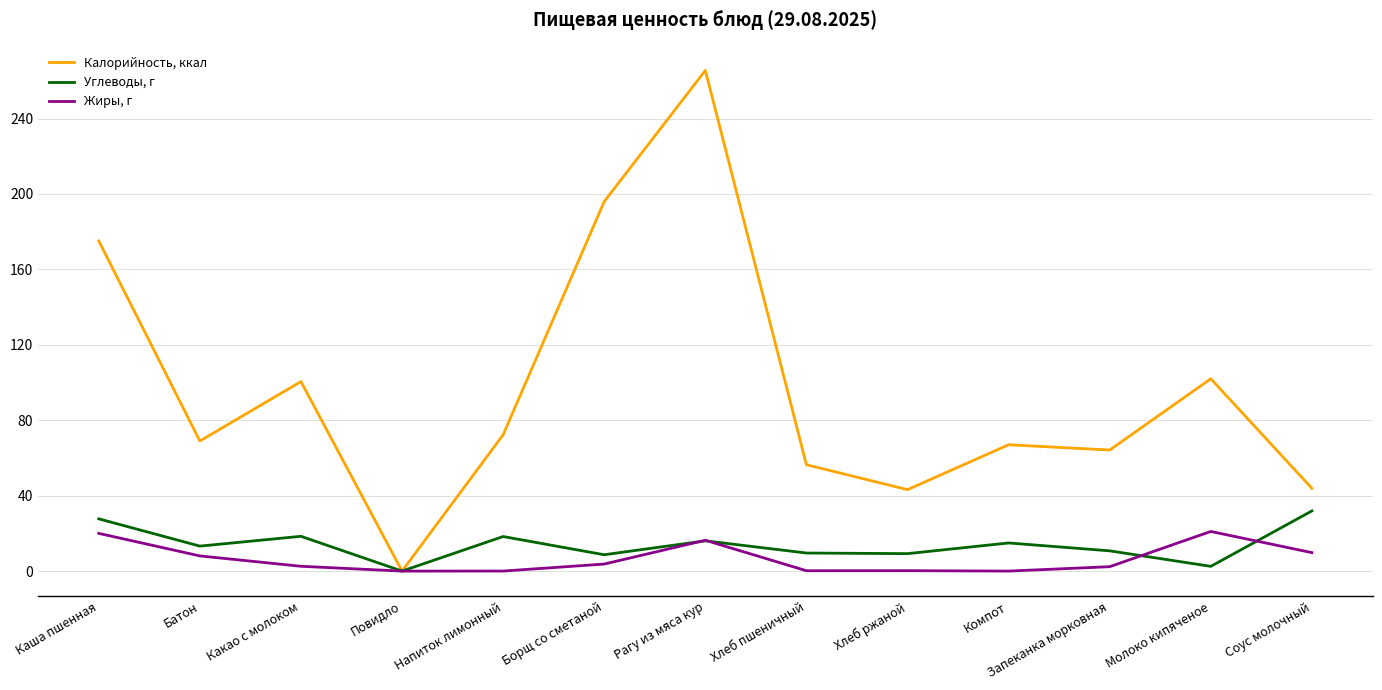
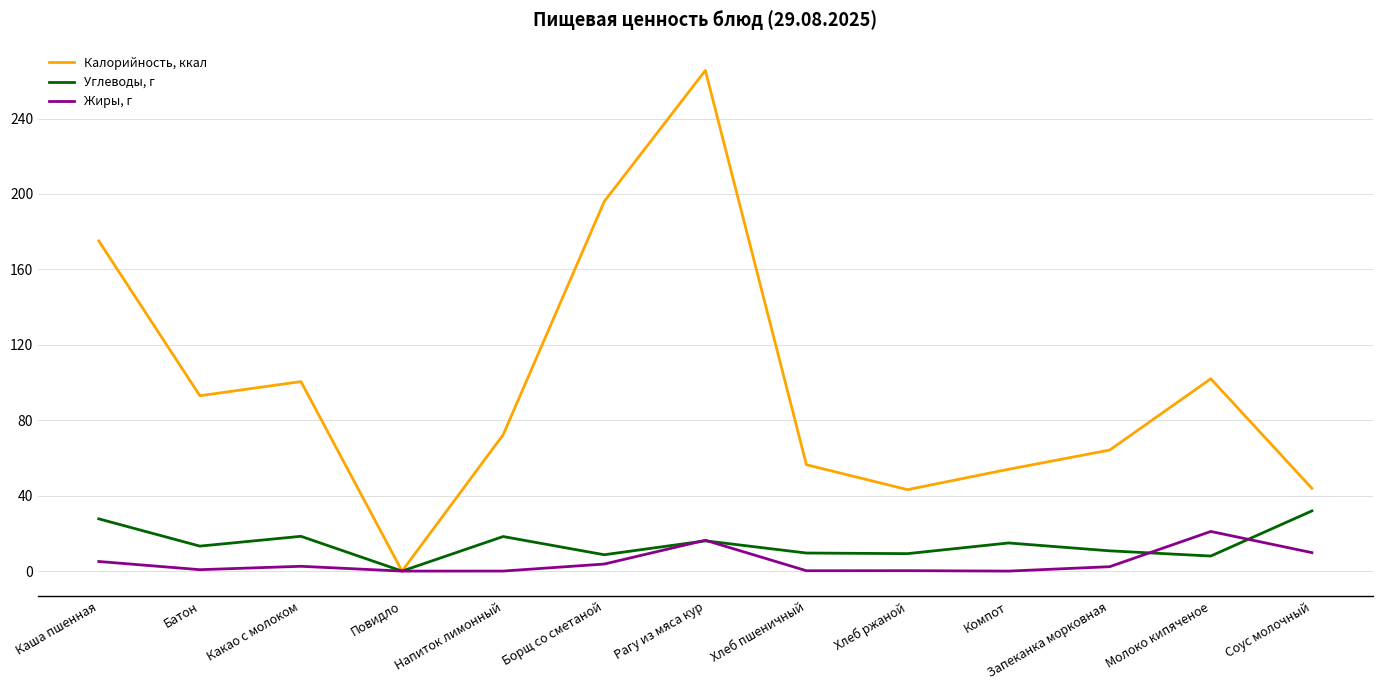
Жиры, г, Каша пшенная: 20 -> 5
Калорийность, ккал, Батон: 69 -> 93
Жиры, г, Батон: 8 -> 1
Калорийность, ккал, Компот: 67 -> 54
Углеводы, г, Молоко кипяченое: 3 -> 8
